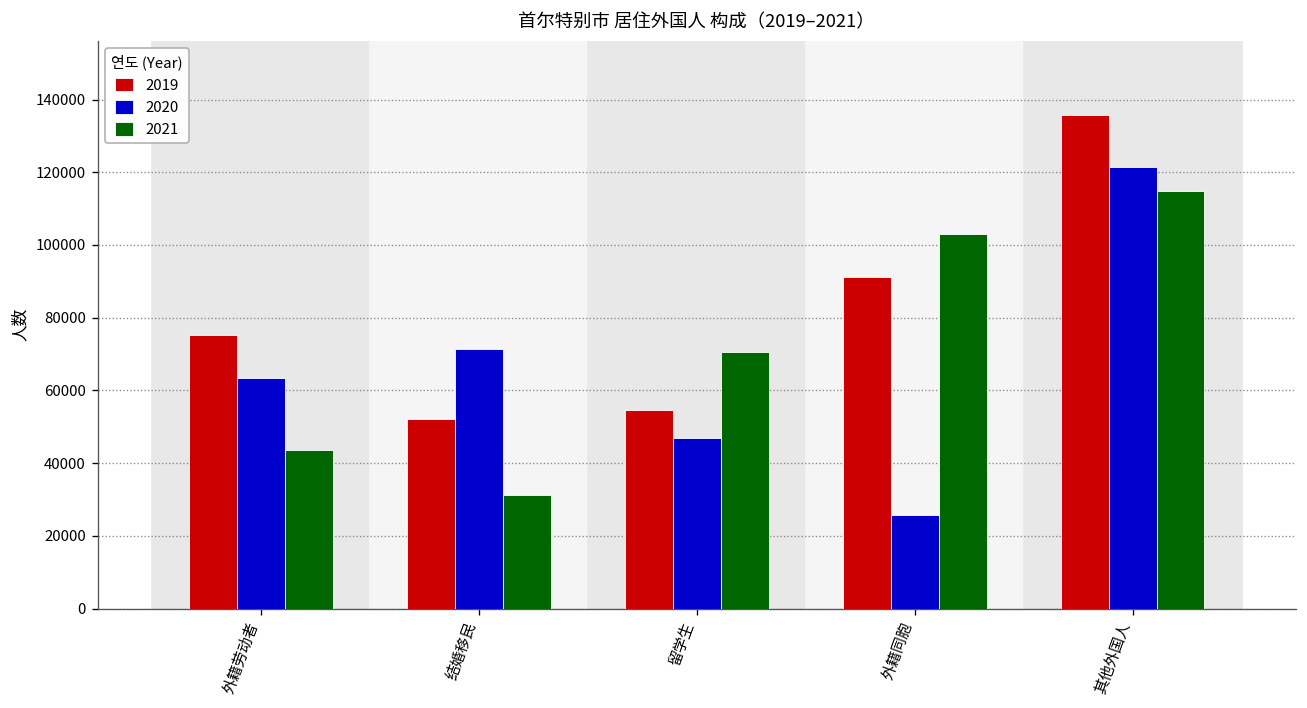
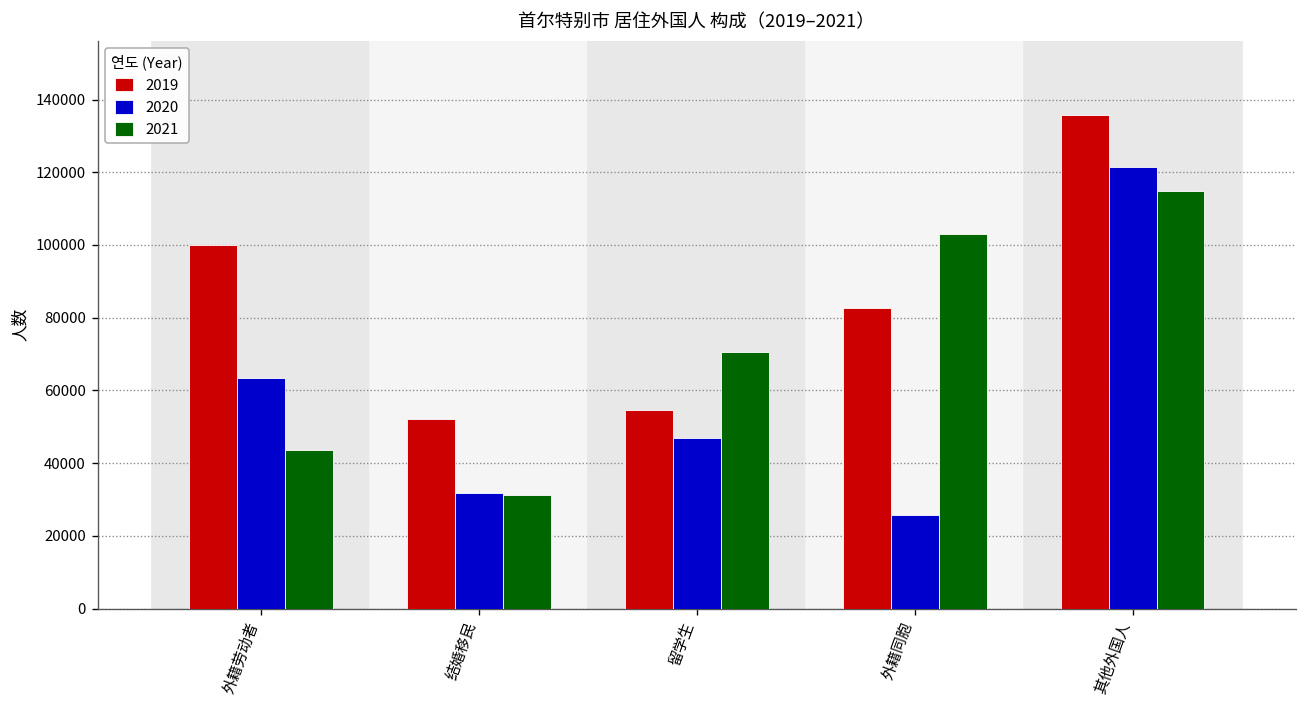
2019, 外籍劳动者: 75000 -> 100000
2020, 结婚移民: 71000 -> 32000
2019, 外籍同胞: 91000 -> 83000
